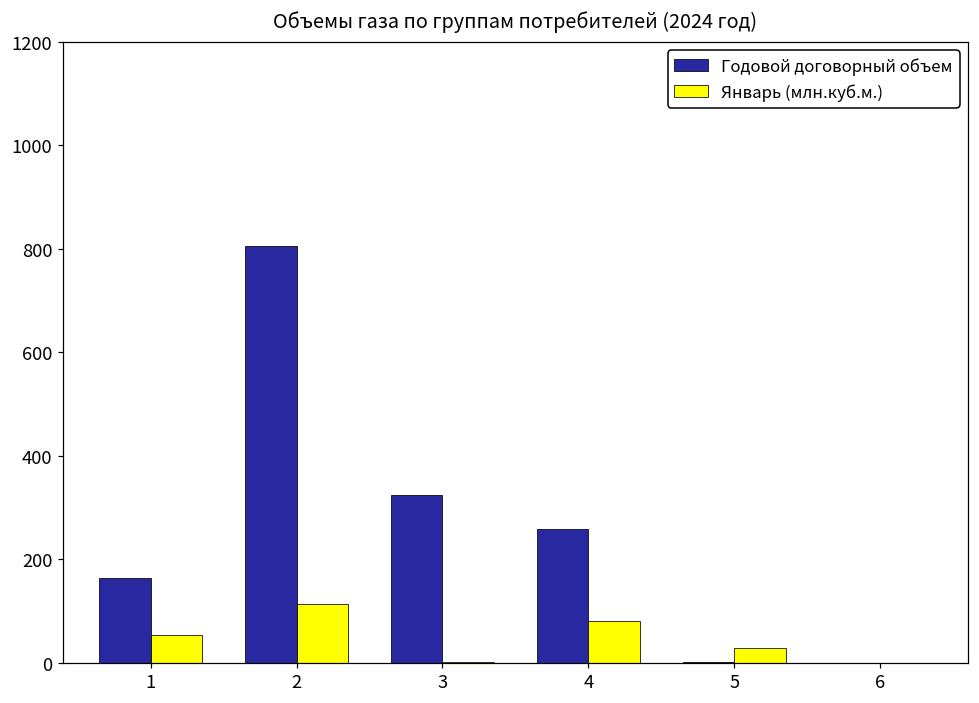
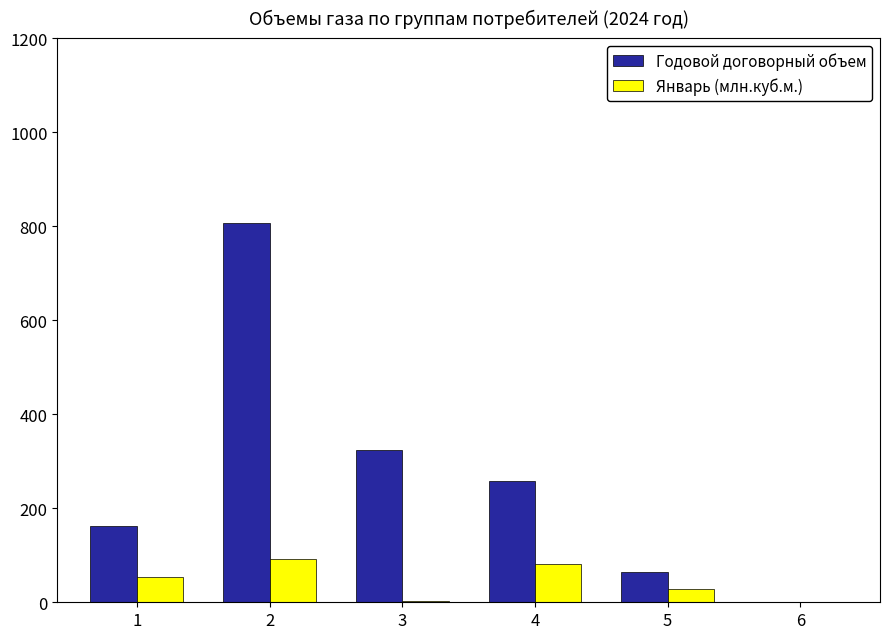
Январь (млн.куб.м.), 2: 110 -> 90
Годовой договорный объем, 5: 0 -> 60
